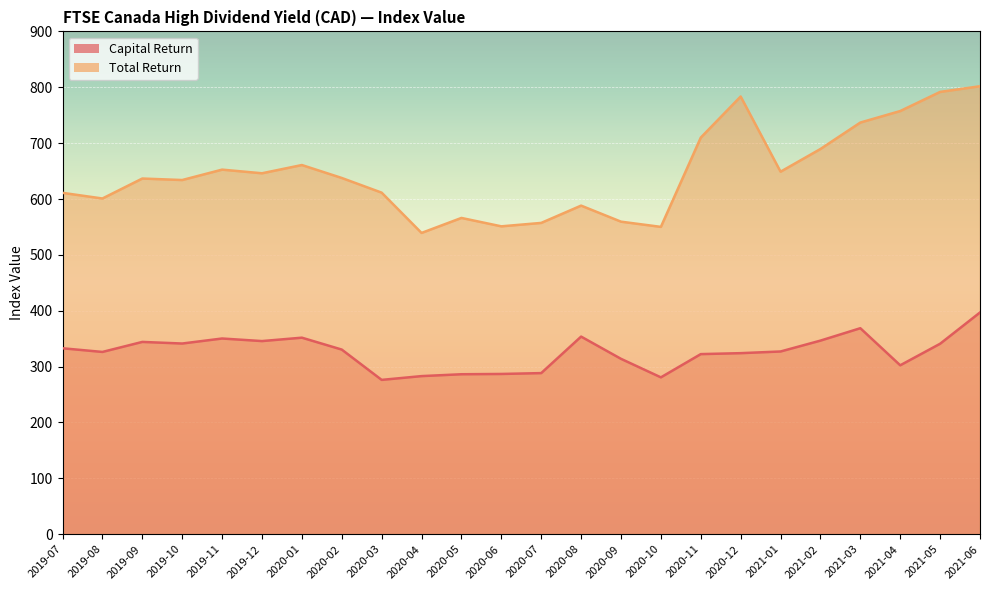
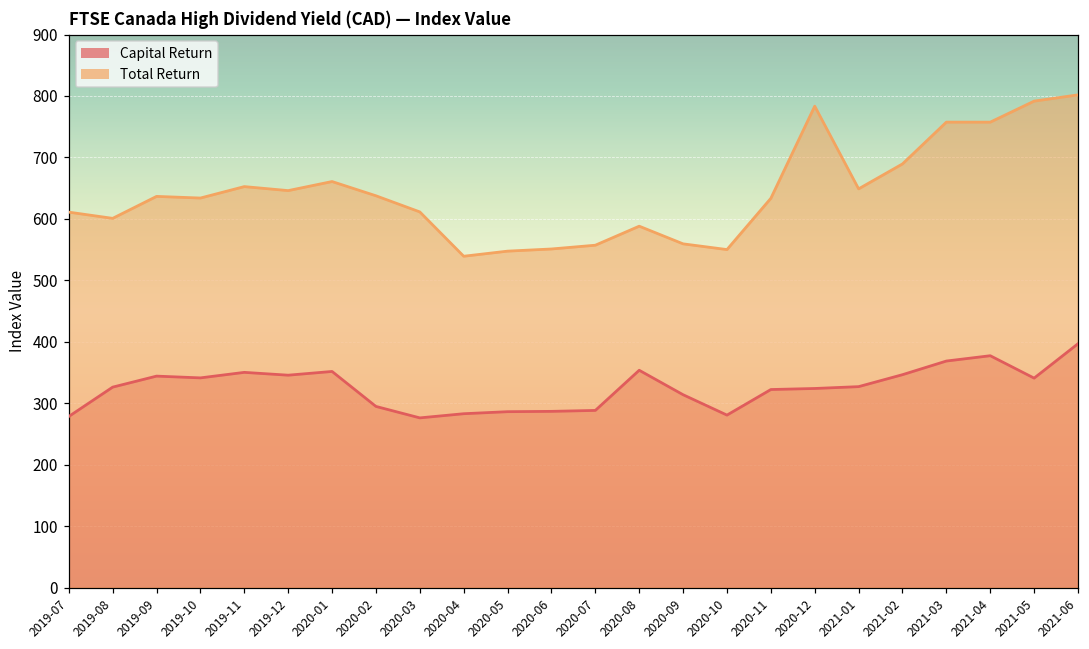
Capital Return, 2019-07: 330 -> 280
Capital Return, 2020-02: 330 -> 290
Total Return, 2020-05: 570 -> 550
Total Return, 2020-11: 710 -> 630
Total Return, 2021-03: 740 -> 760
Capital Return, 2021-04: 300 -> 380
